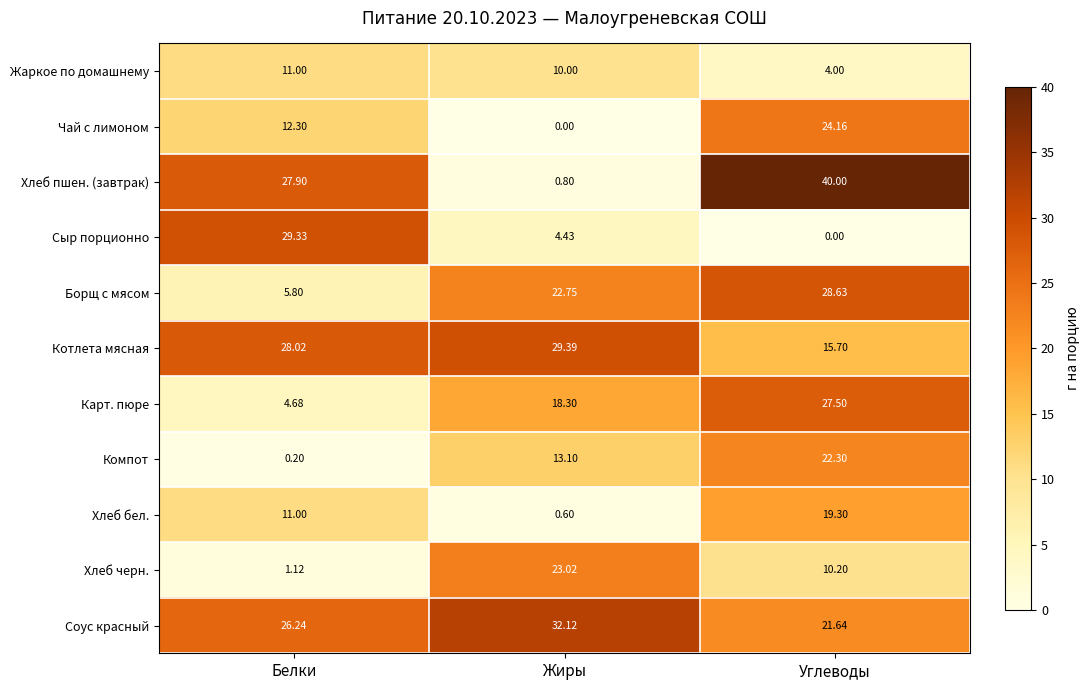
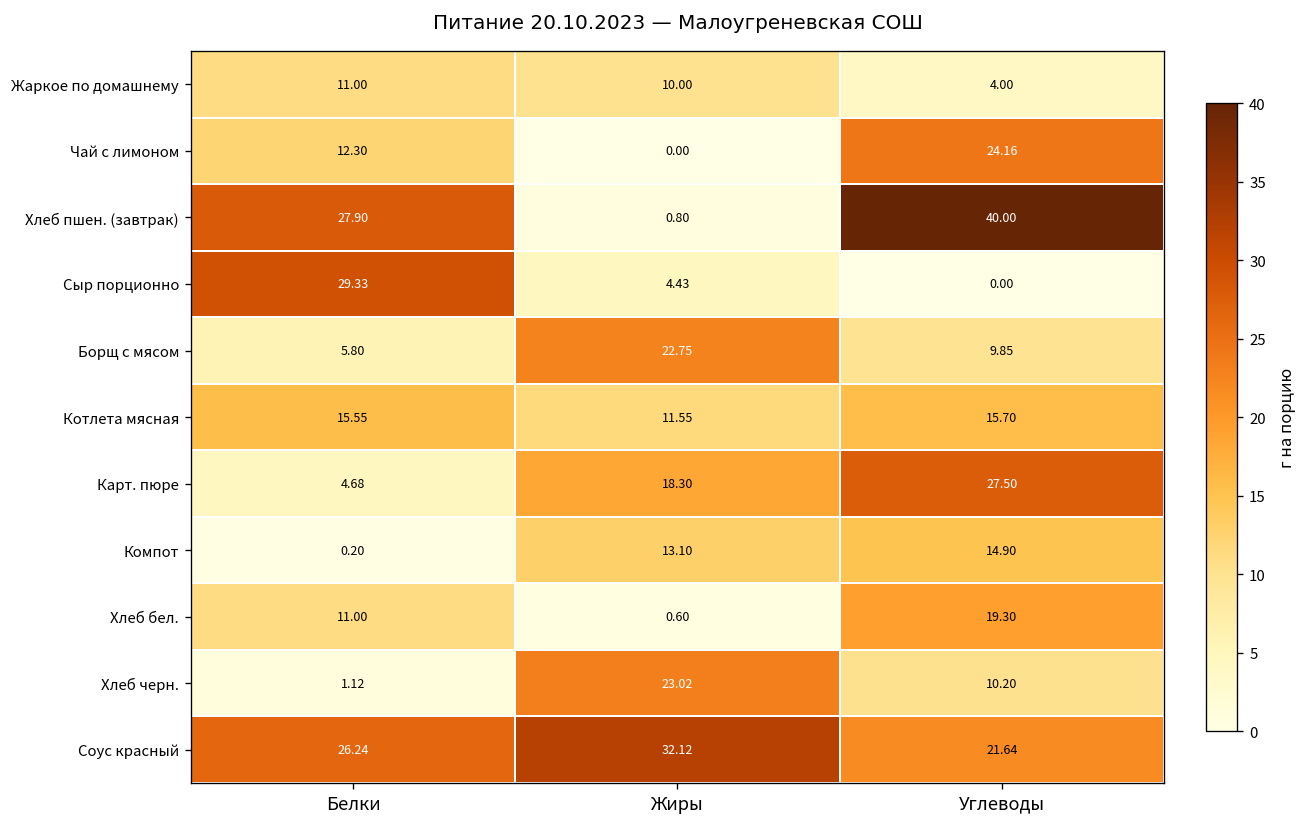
Борщ с мясом, Углеводы: 28.63 -> 9.85
Котлета мясная, Белки: 28.02 -> 15.55
Котлета мясная, Жиры: 29.39 -> 11.55
Компот, Углеводы: 22.30 -> 14.90
